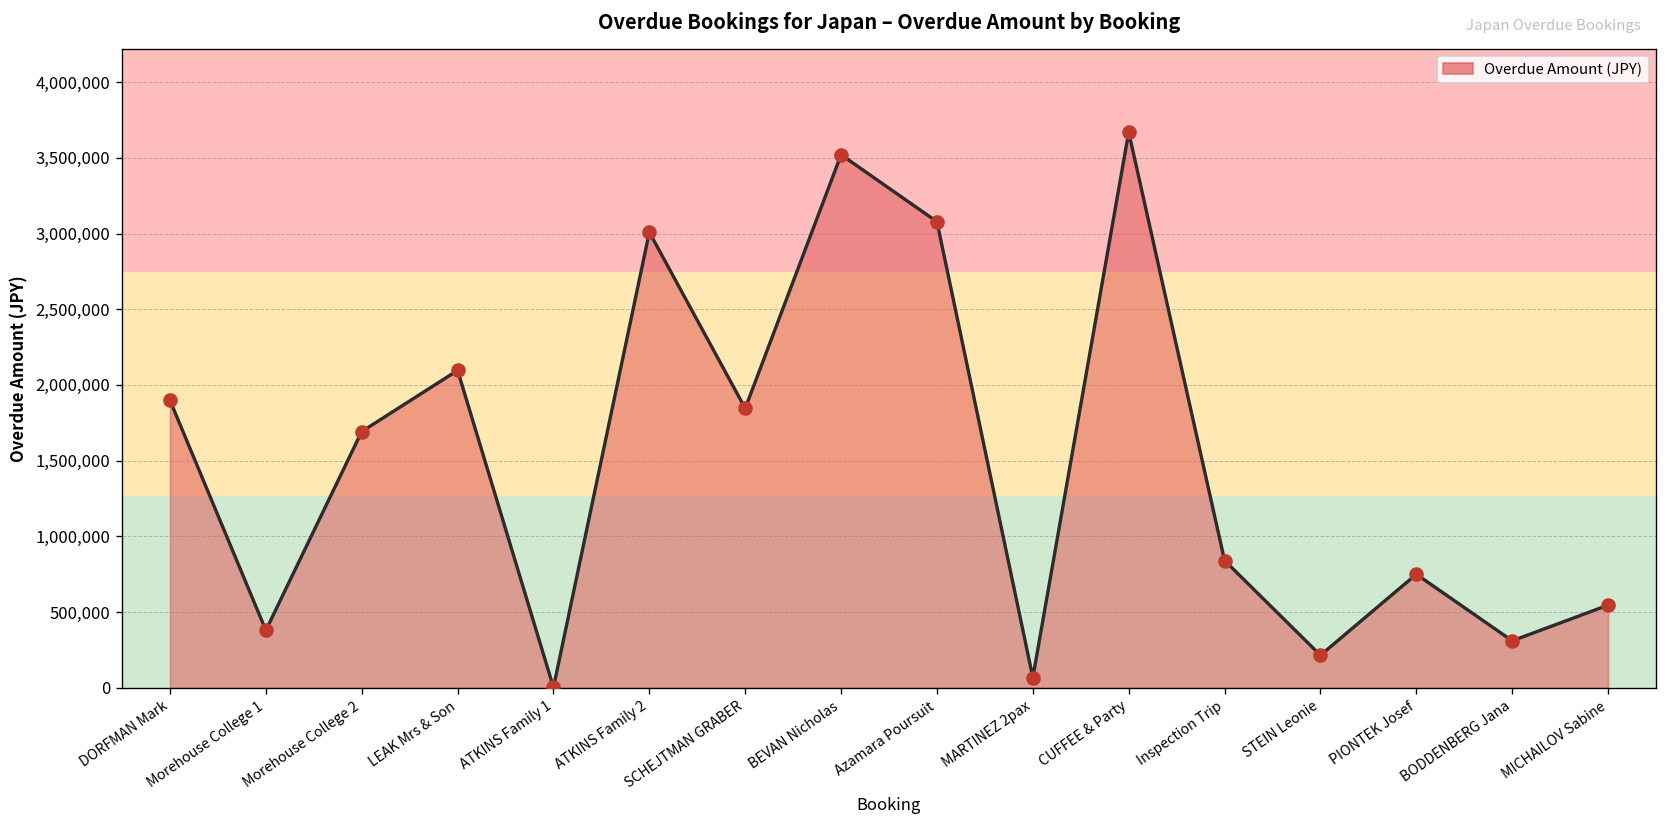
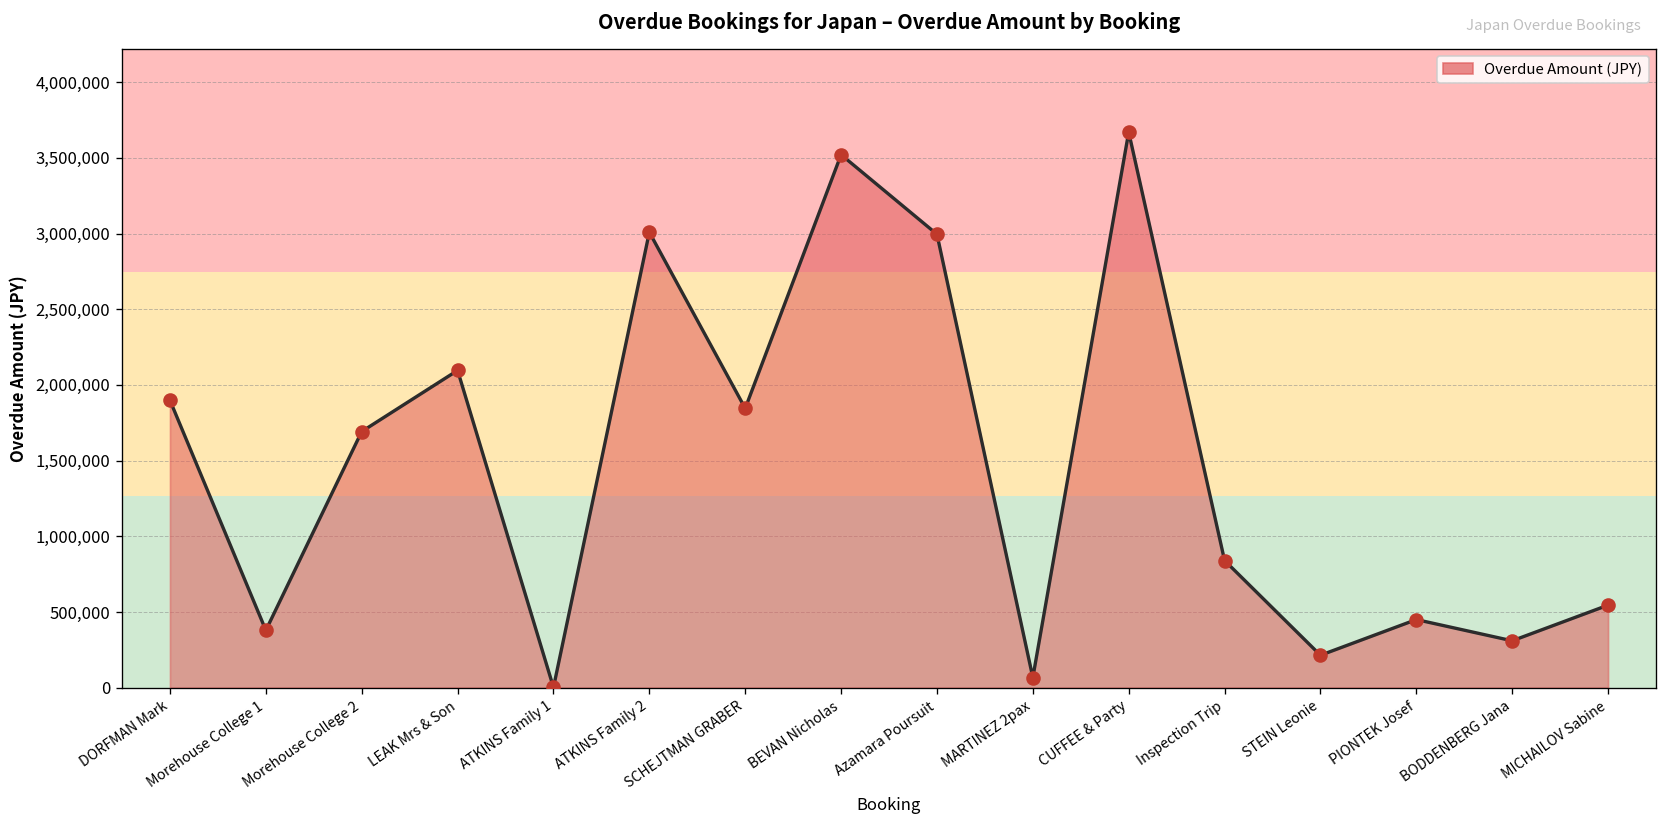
Azamara Poursuit: 3,080,000 -> 3,000,000
PIONTEK Josef: 750,000 -> 450,000
